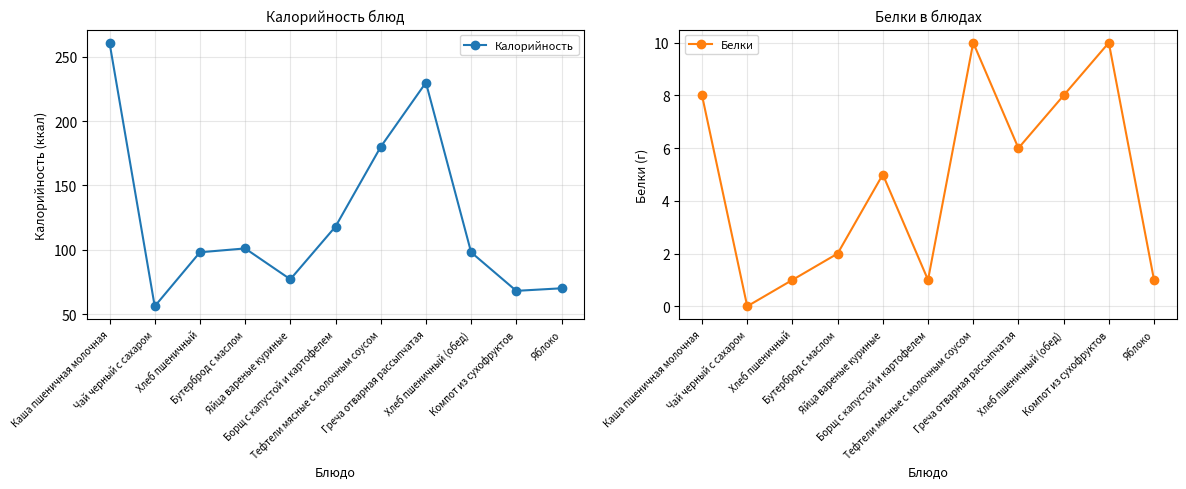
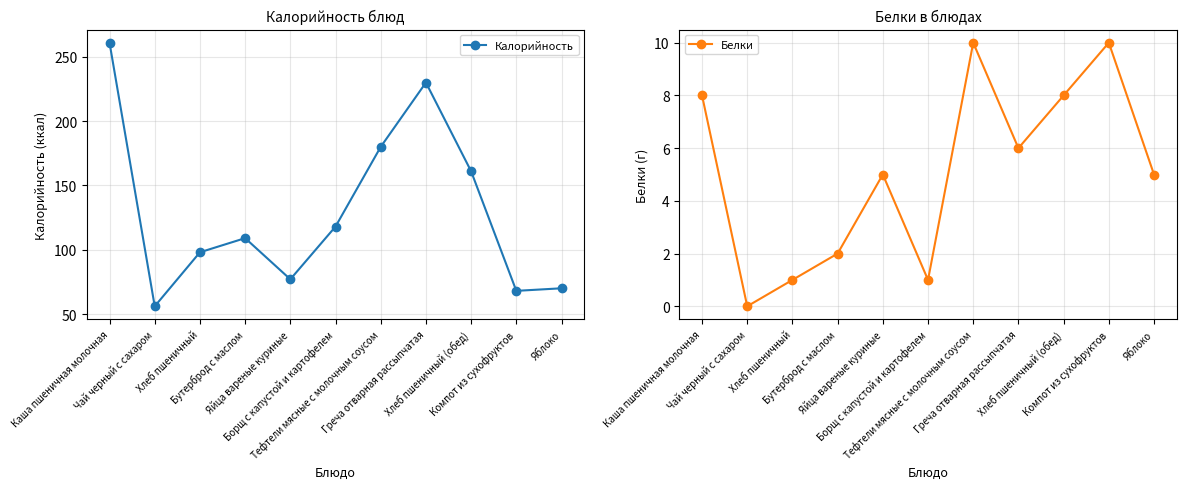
Калорийность блюд, Бутерброд с маслом: 101 -> 109
Калорийность блюд, Хлеб пшеничный (обед): 98 -> 161
Белки в блюдах, Яблоко: 1 -> 5
